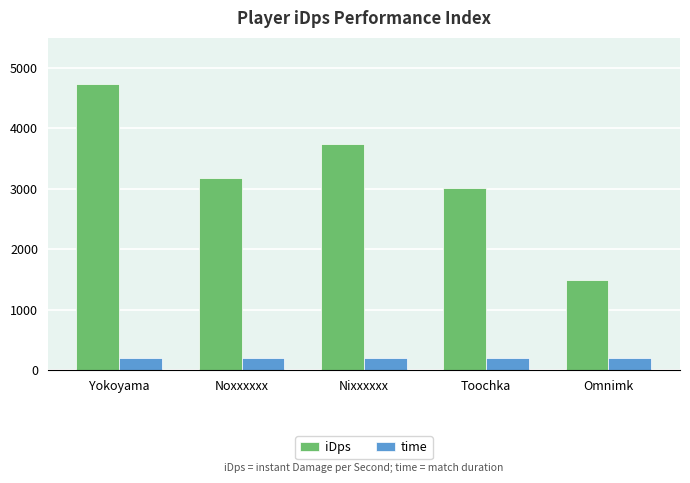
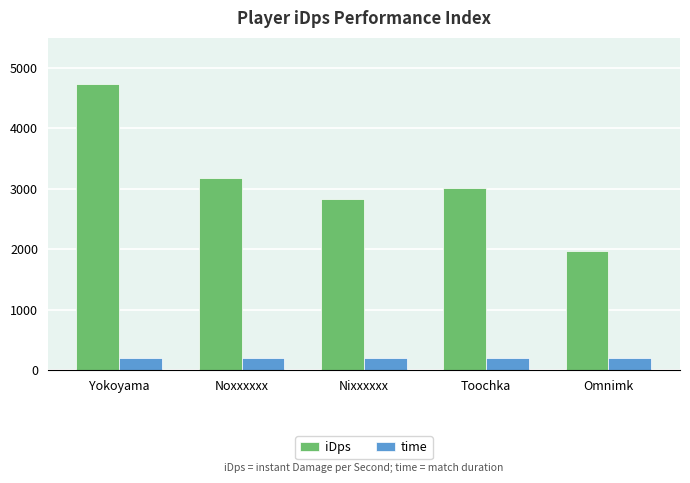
iDps, Nixxxxxx: 3700 -> 2800
iDps, Omnimk: 1500 -> 2000
